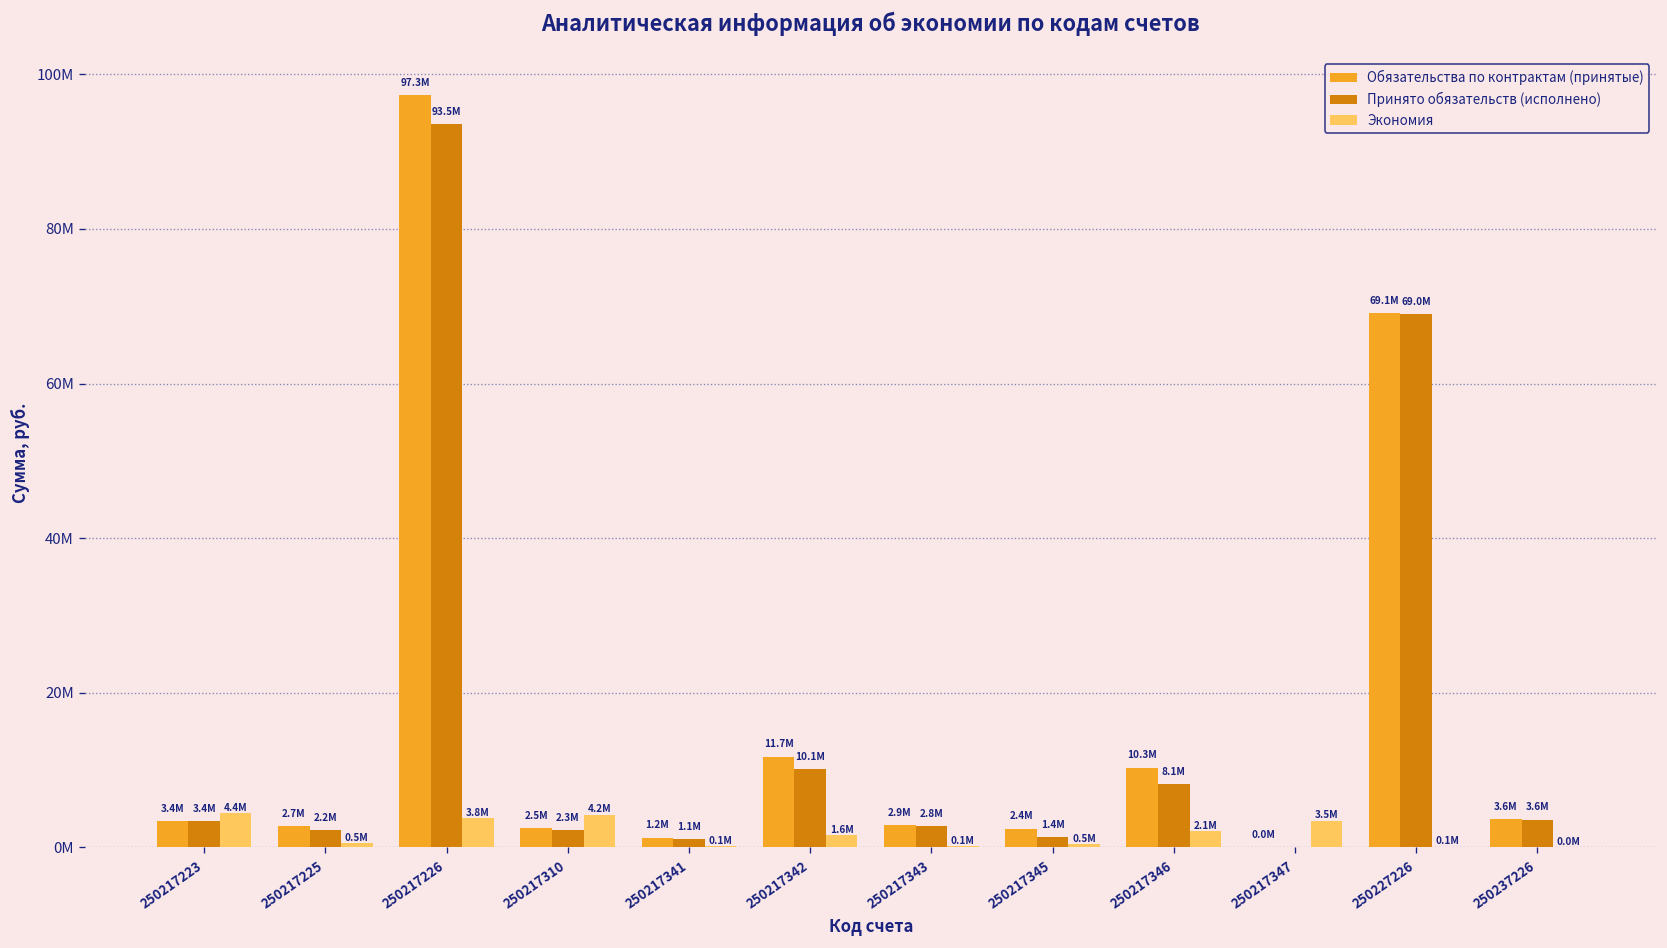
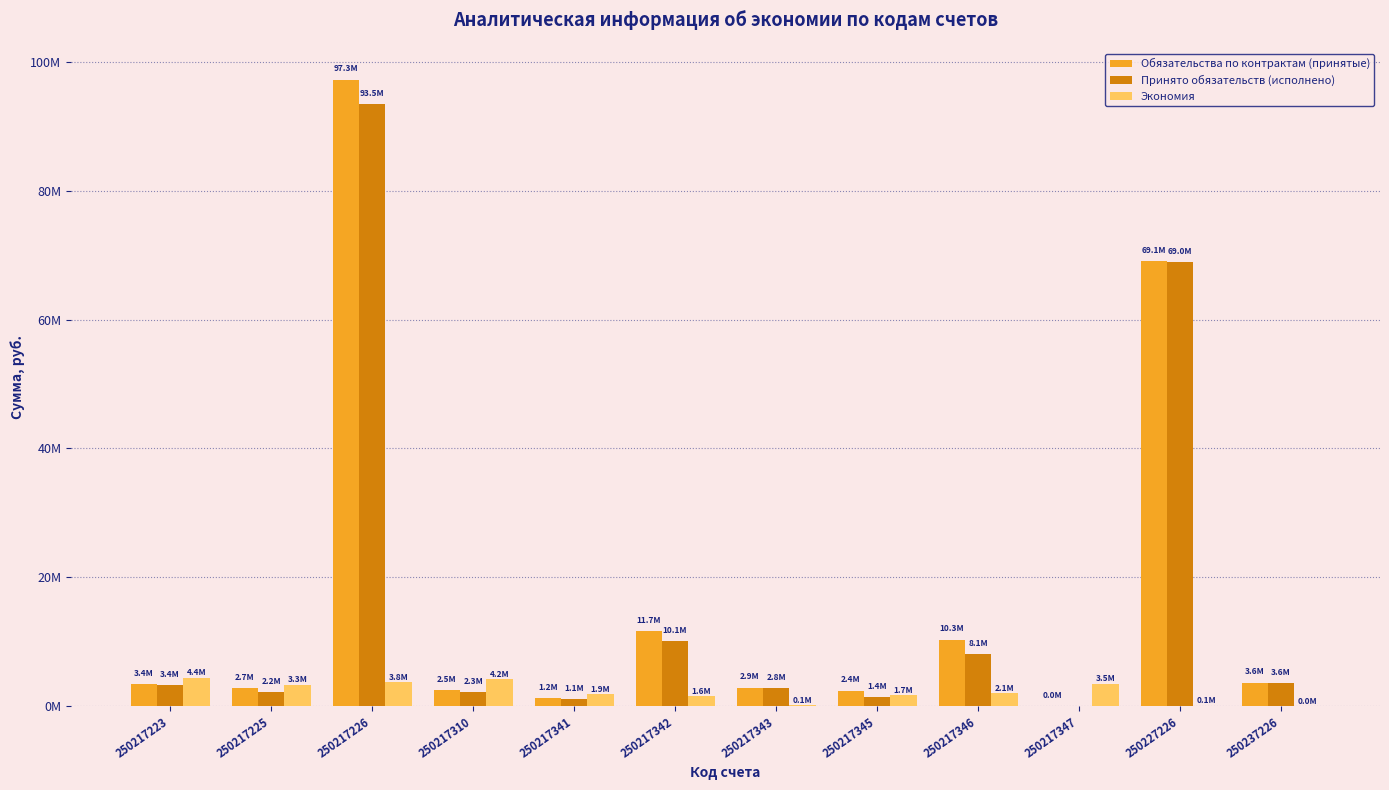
Экономия, 250217225: 0.5M -> 3.3M
Экономия, 250217341: 0.1M -> 1.9M
Экономия, 250217345: 0.5M -> 1.7M
